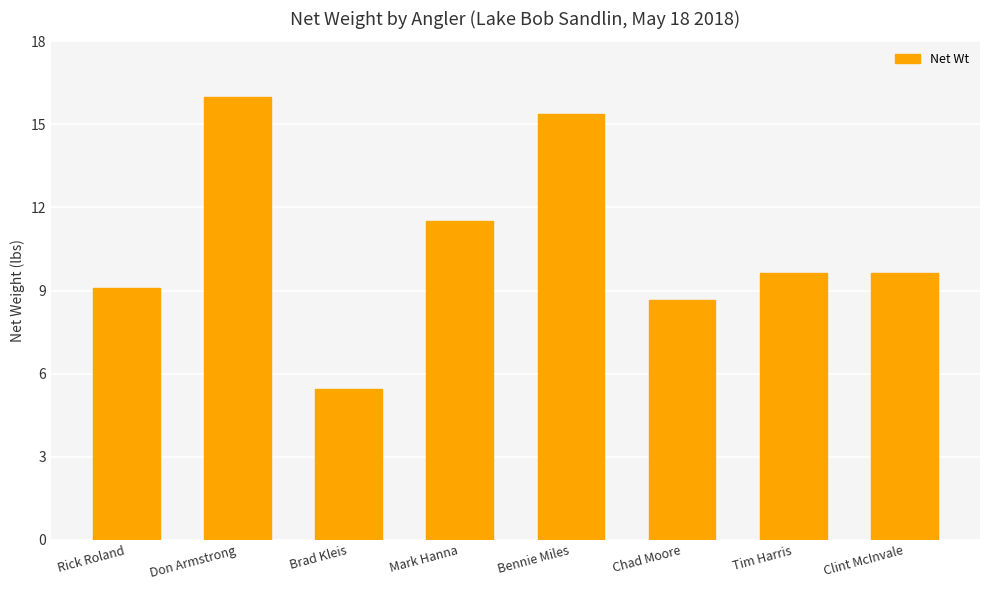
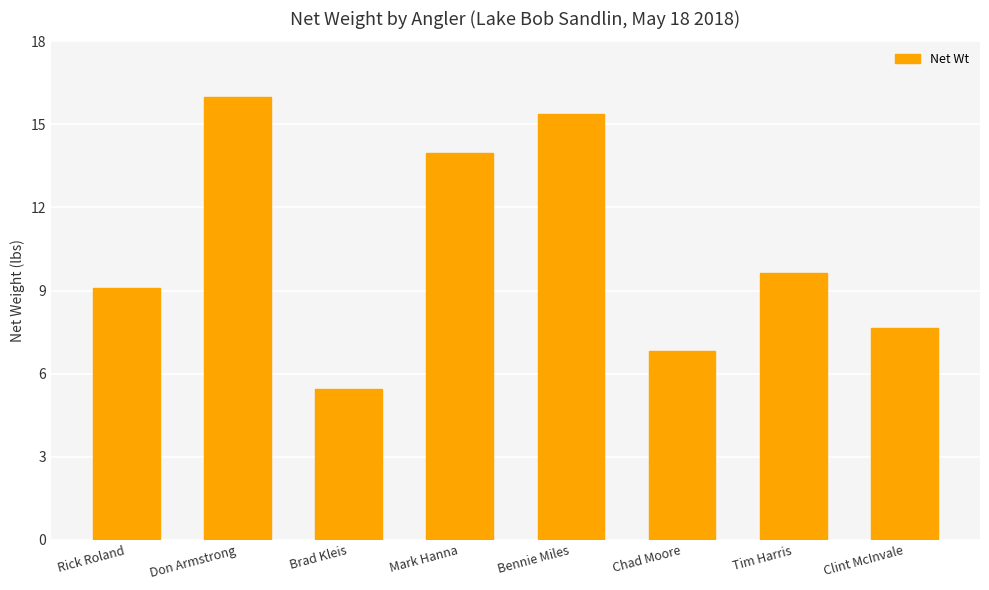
Mark Hanna: 11.5 -> 14.0
Chad Moore: 8.7 -> 6.8
Clint McInvale: 9.6 -> 7.7
